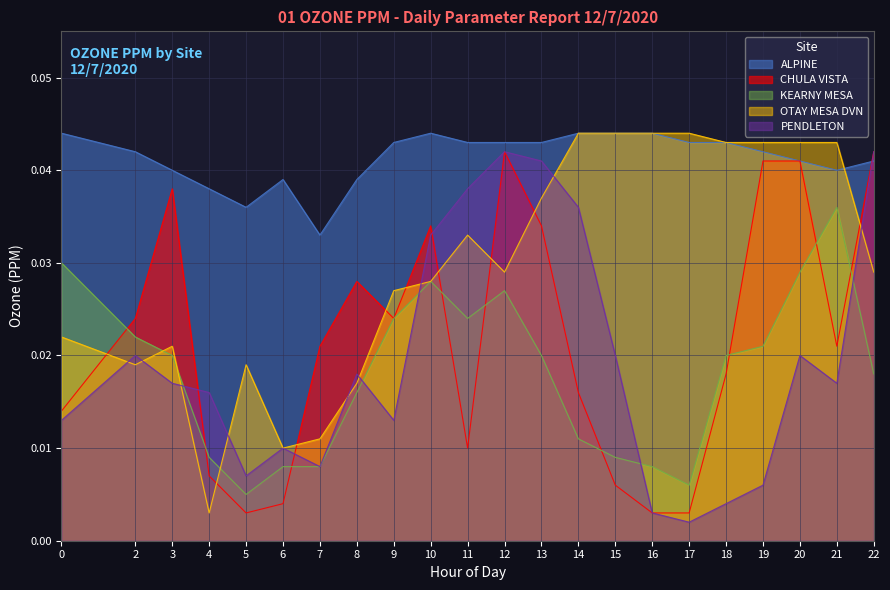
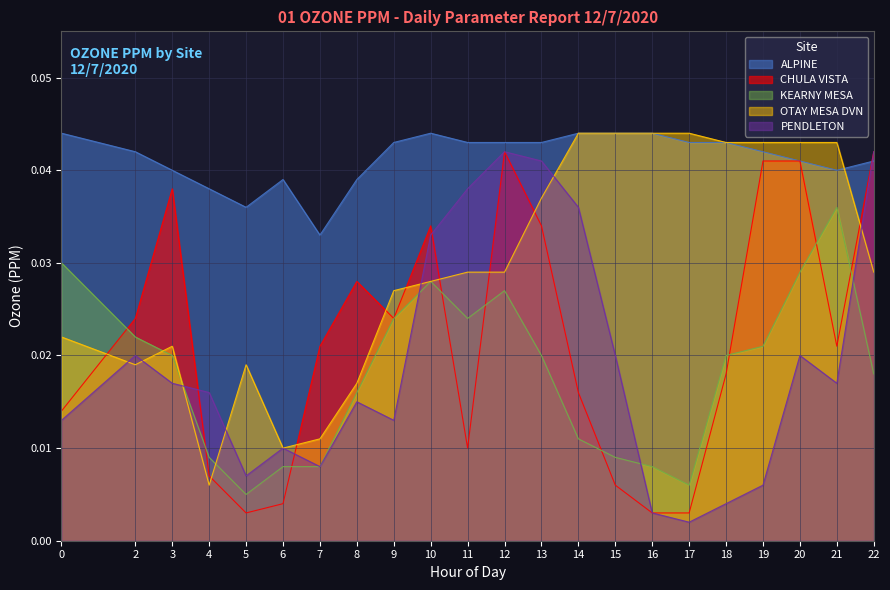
OTAY MESA DVN, 4: 0.003 -> 0.006
PENDLETON, 8: 0.018 -> 0.015
OTAY MESA DVN, 11: 0.033 -> 0.029
